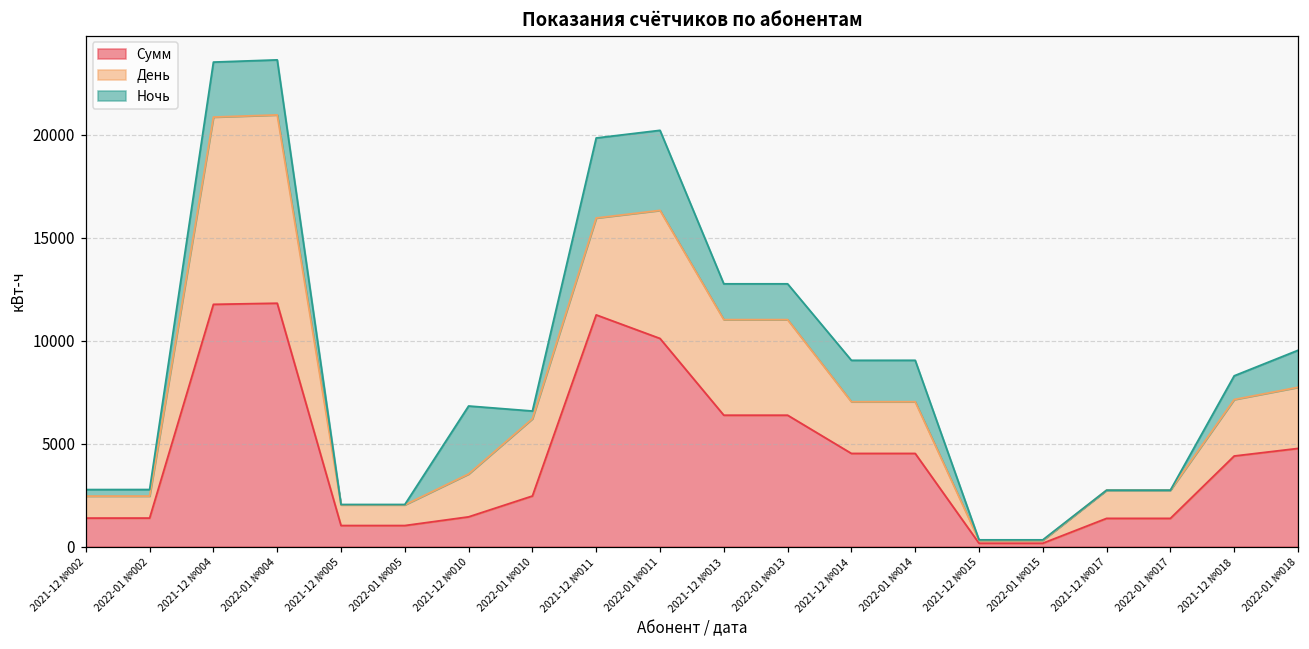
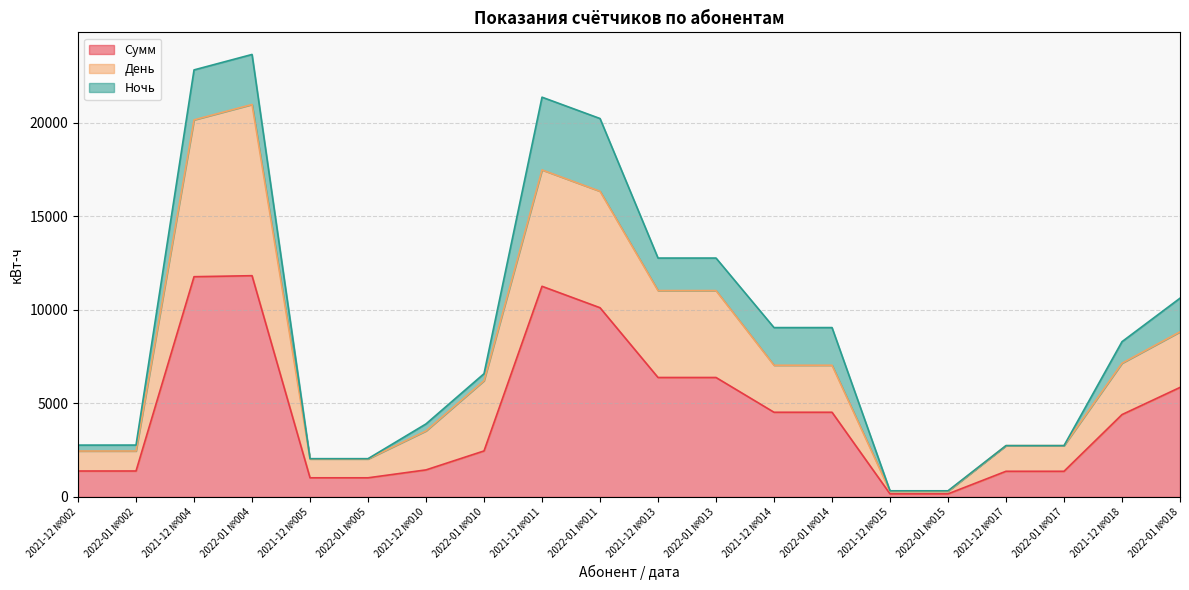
День, 2021-12 №004: 9100 -> 8400
Ночь, 2021-12 №010: 3300 -> 400
День, 2021-12 №011: 4700 -> 6200
Сумм, 2022-01 №018: 4800 -> 5800
